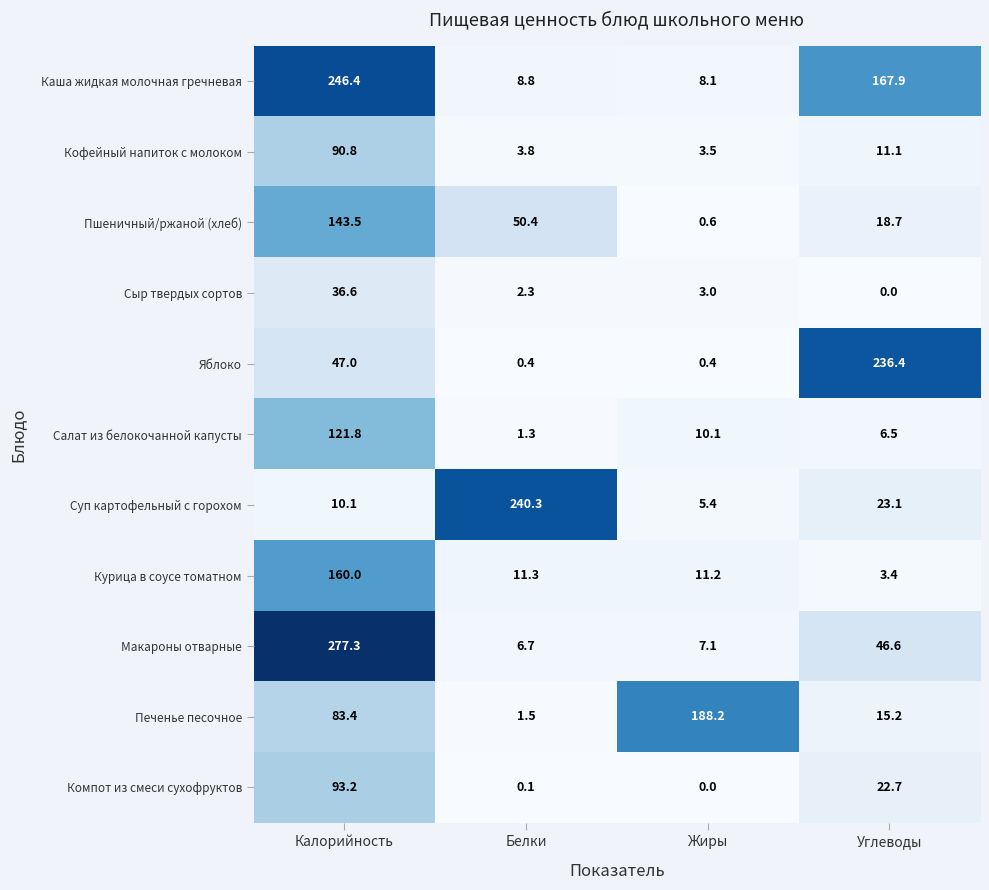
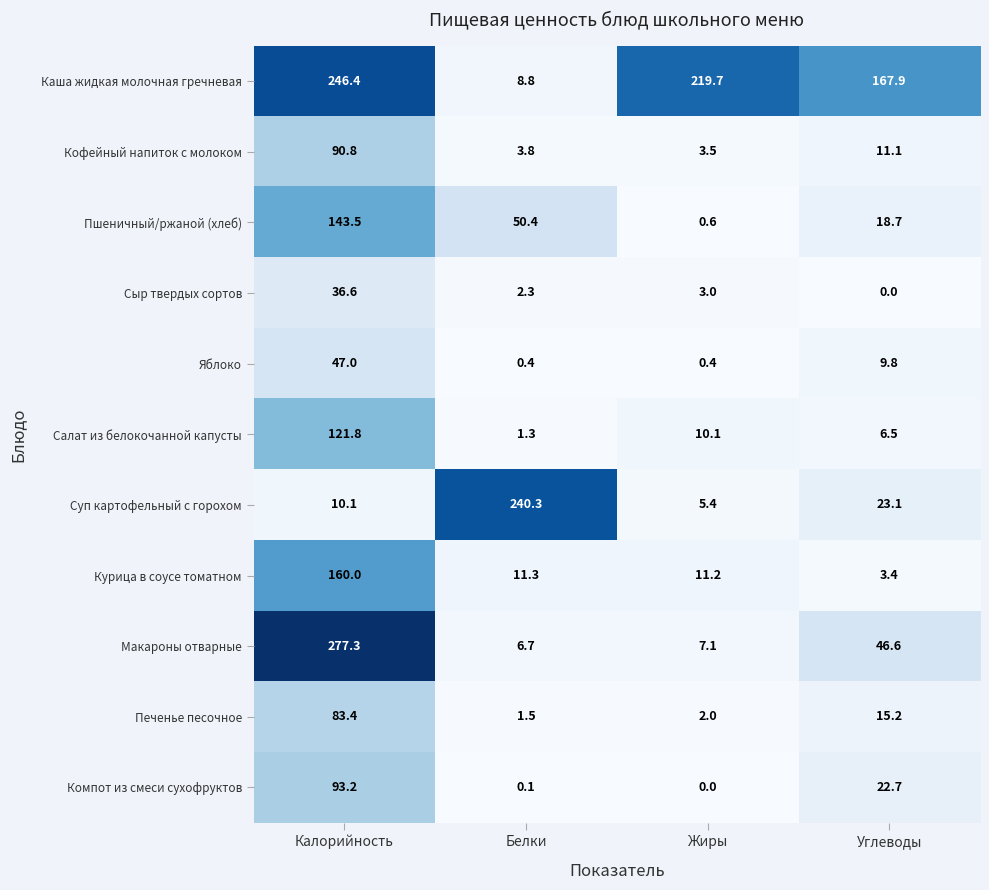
Каша жидкая молочная гречневая, Жиры: 8.1 -> 219.7
Яблоко, Углеводы: 236.4 -> 9.8
Печенье песочное, Жиры: 188.2 -> 2.0
